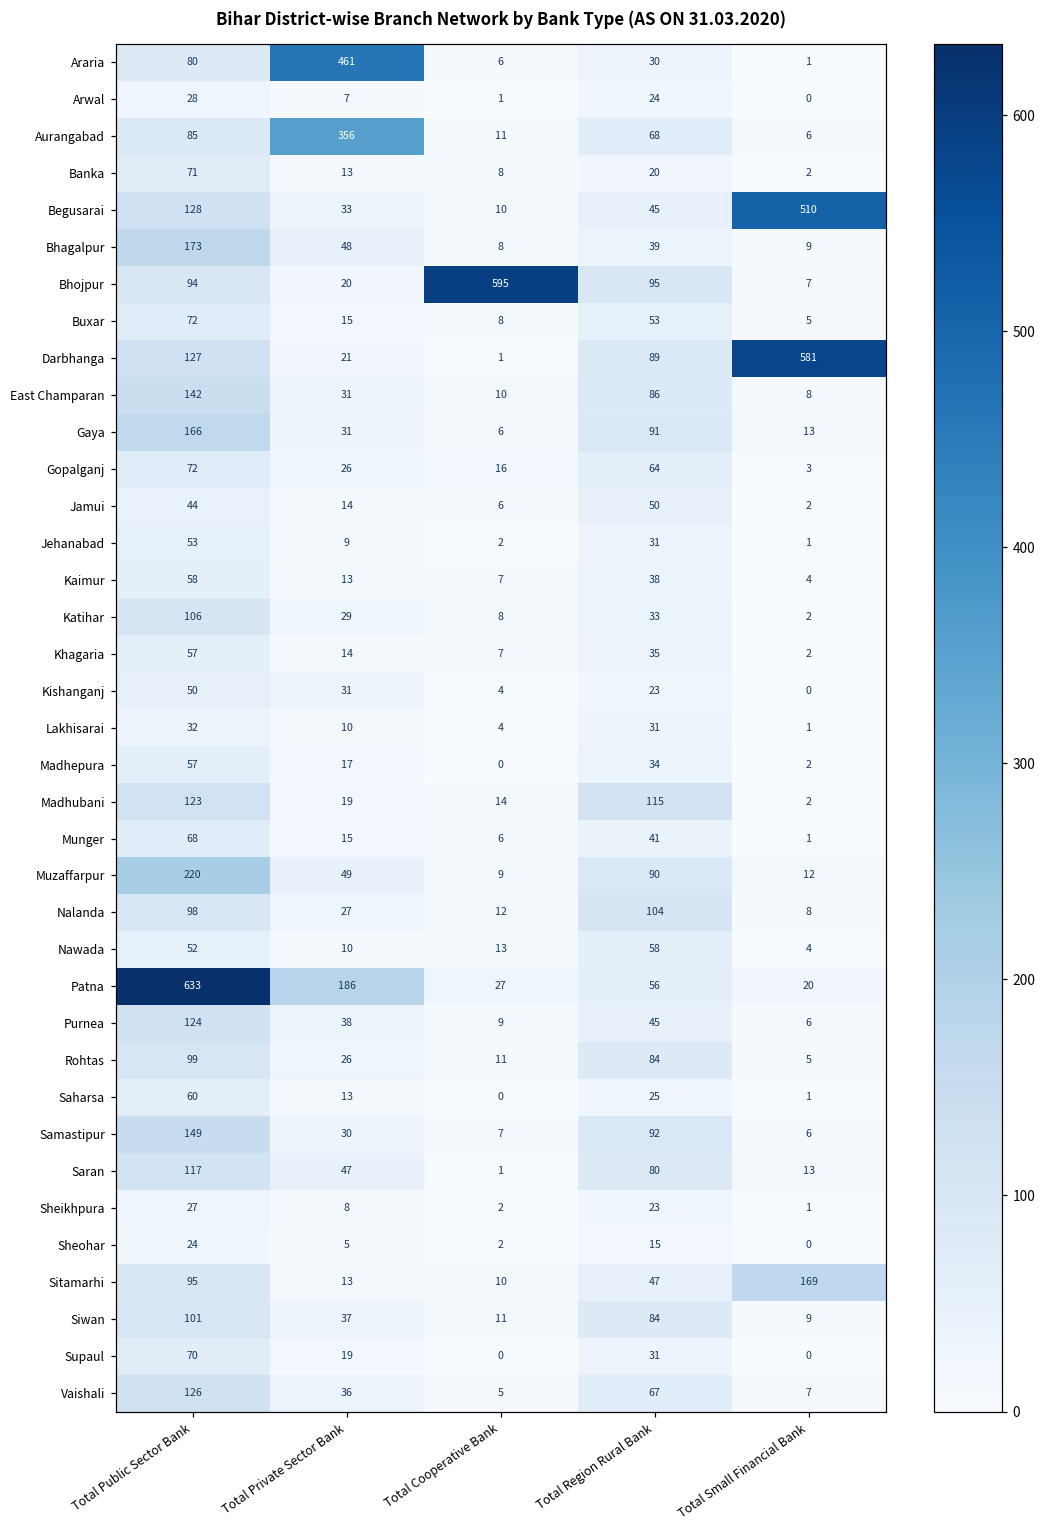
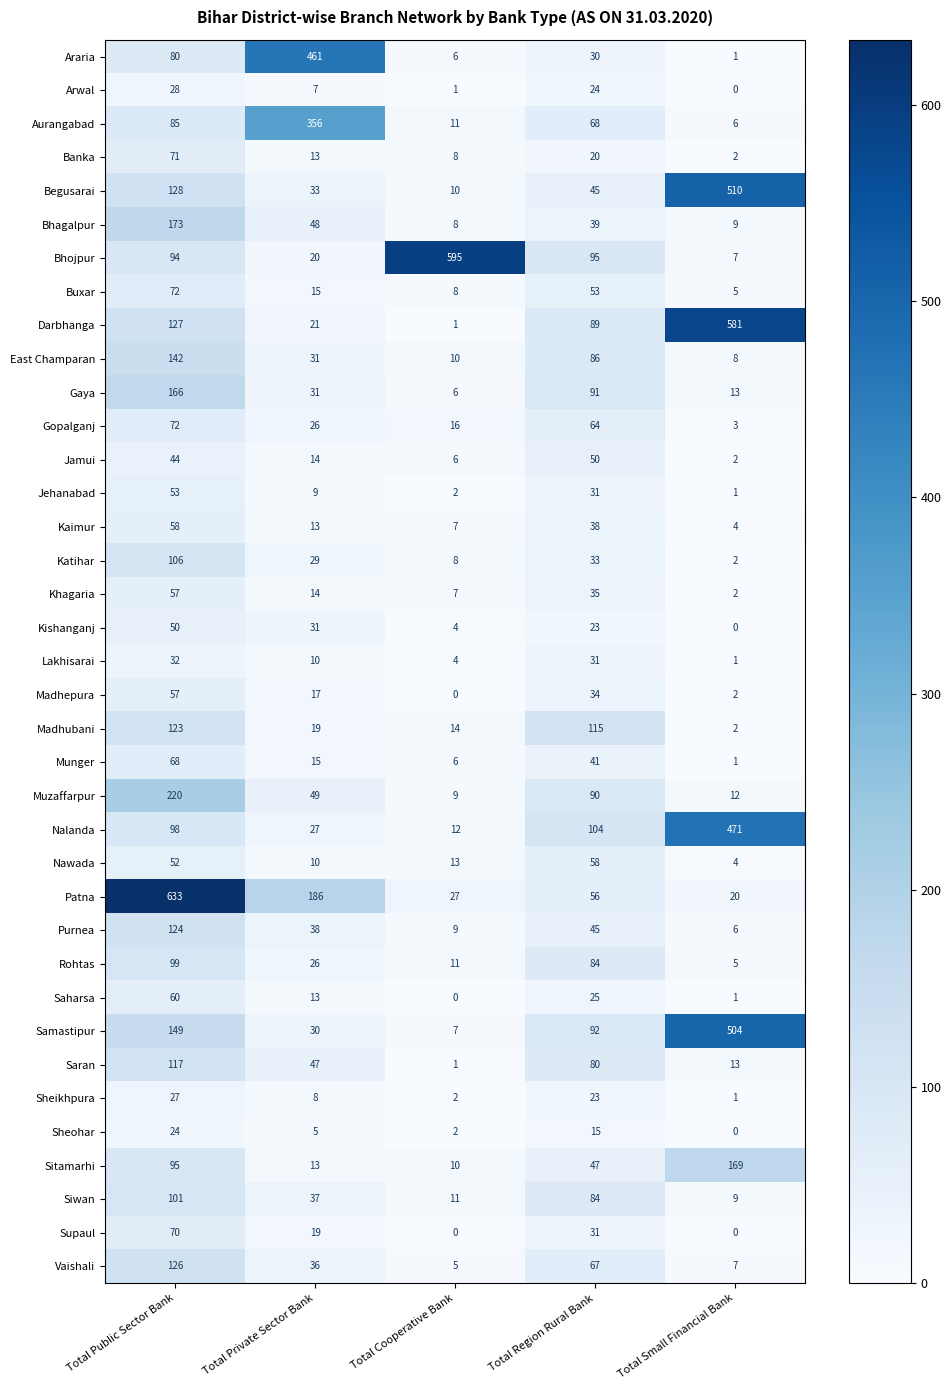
Nalanda, Total Small Financial Bank: 8 -> 471
Samastipur, Total Small Financial Bank: 6 -> 504
